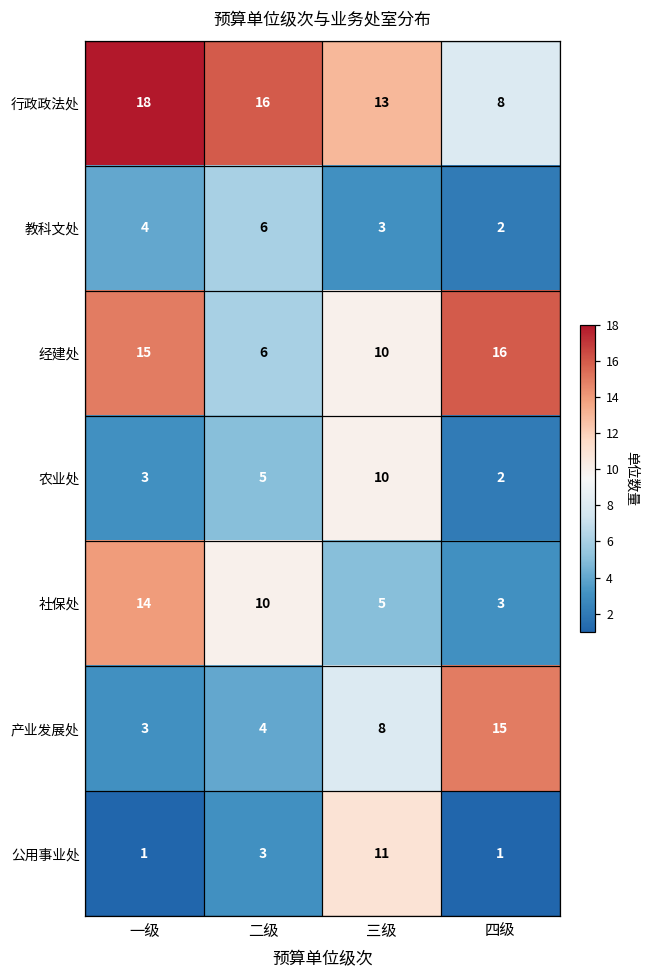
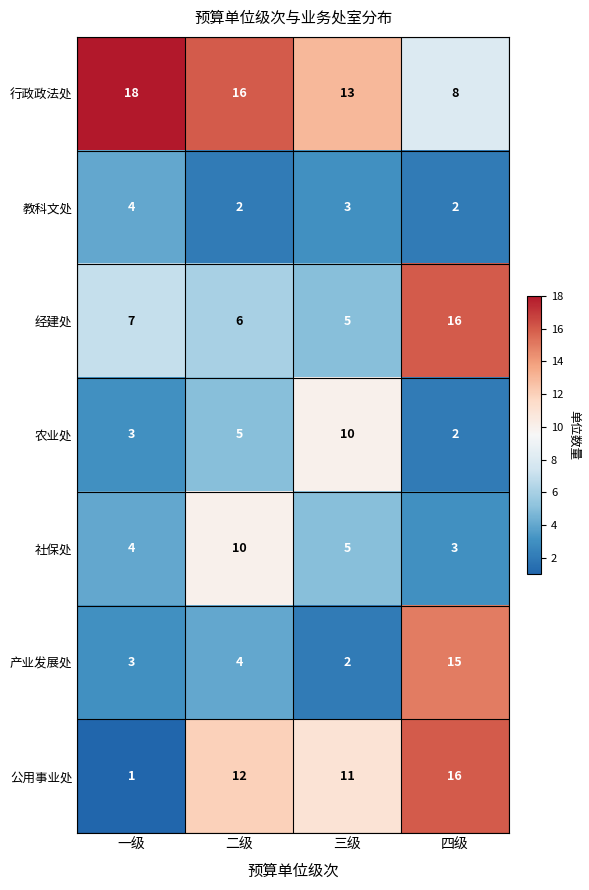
教科文处, 二级: 6 -> 2
经建处, 一级: 15 -> 7
经建处, 三级: 10 -> 5
社保处, 一级: 14 -> 4
产业发展处, 三级: 8 -> 2
公用事业处, 二级: 3 -> 12
公用事业处, 四级: 1 -> 16
